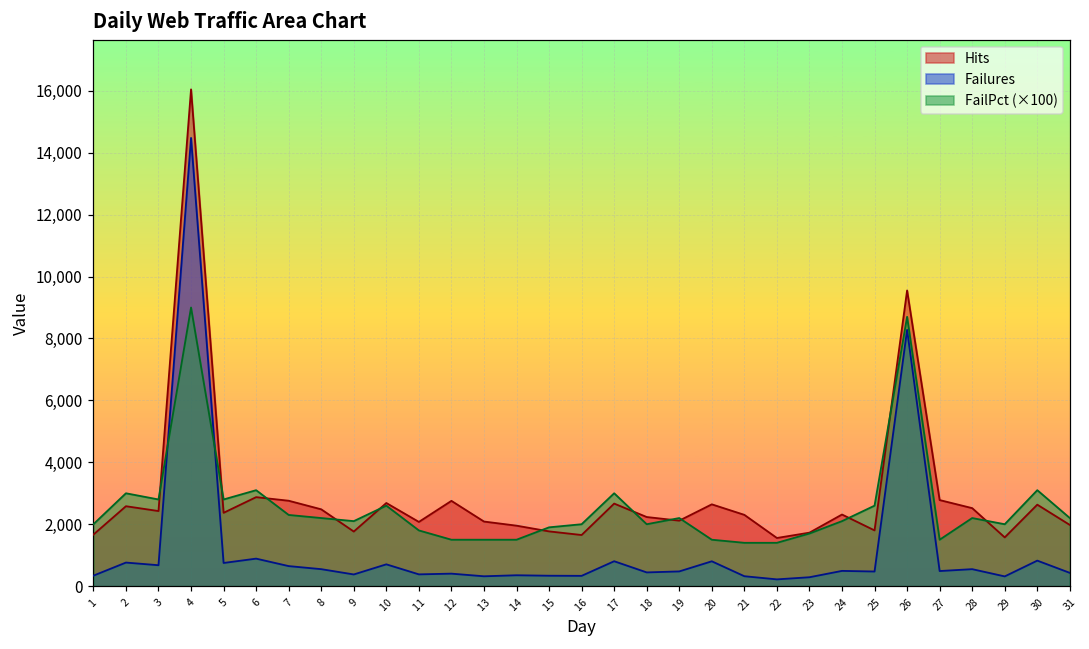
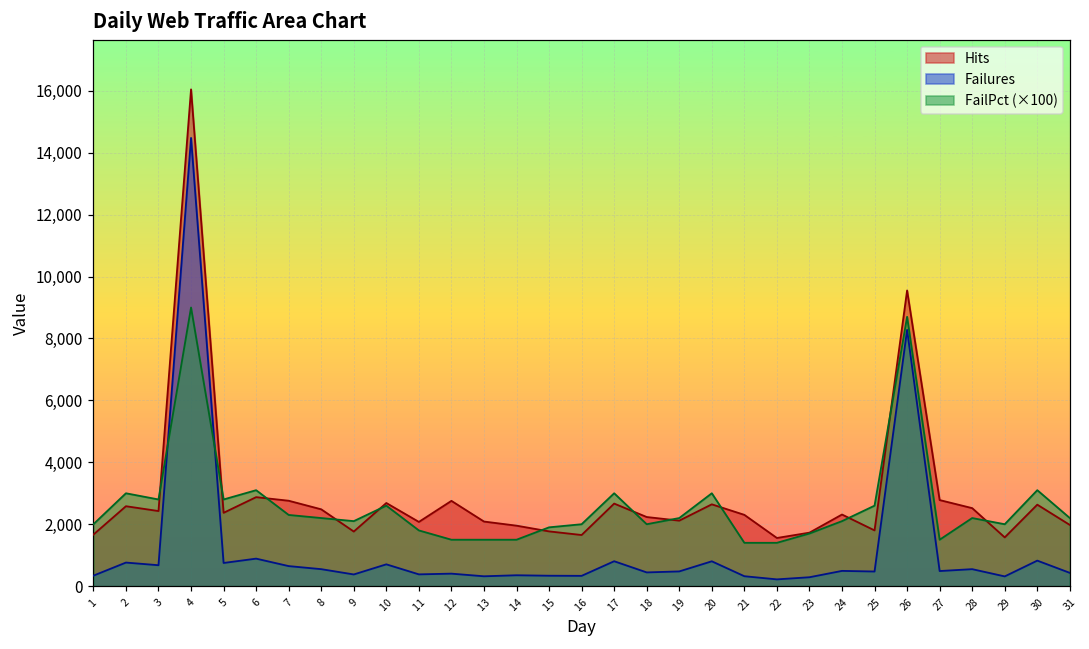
FailPct (×100), 20: 1,500 -> 3,000
